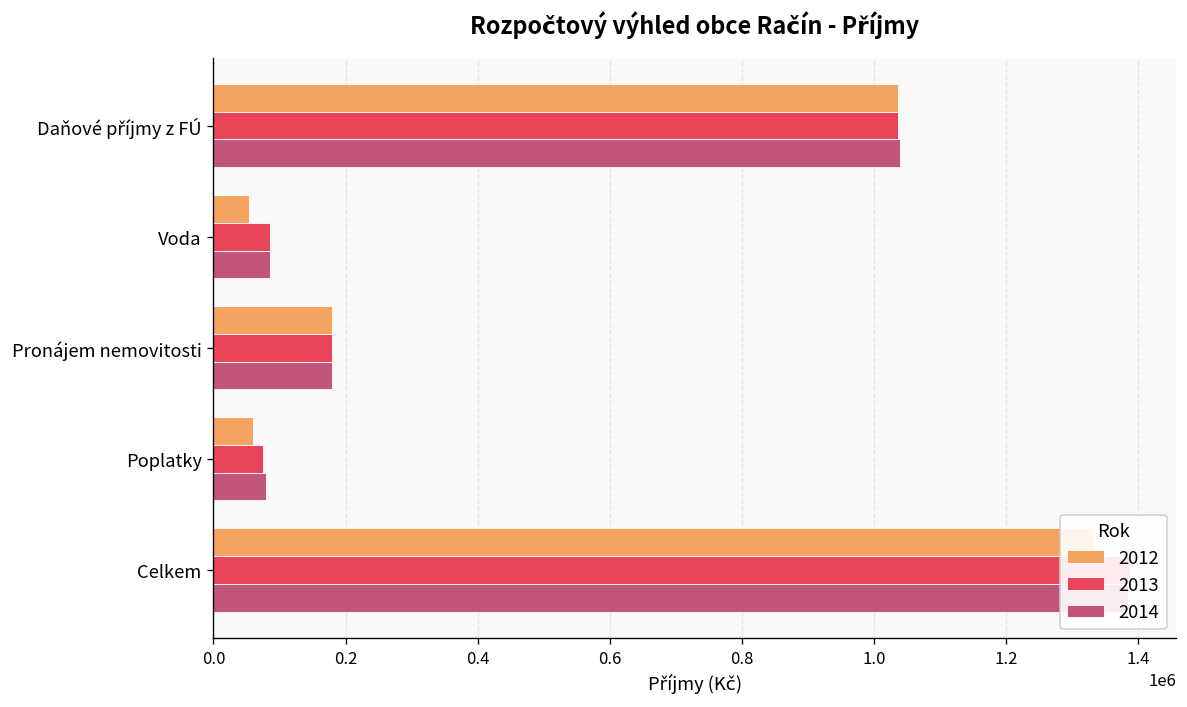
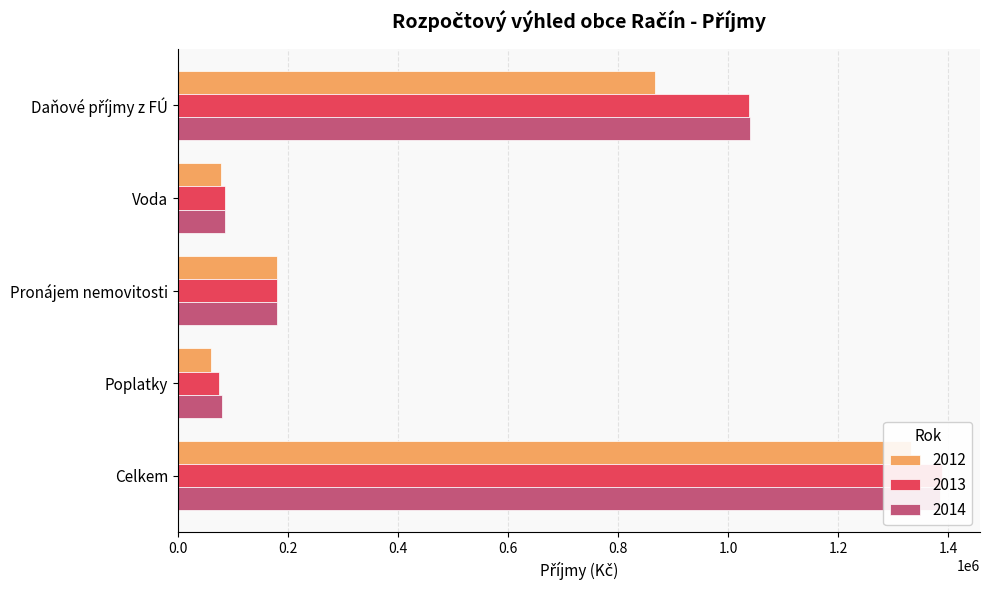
2012, Daňové příjmy z FÚ: 1040000 -> 870000
2012, Voda: 50000 -> 80000
